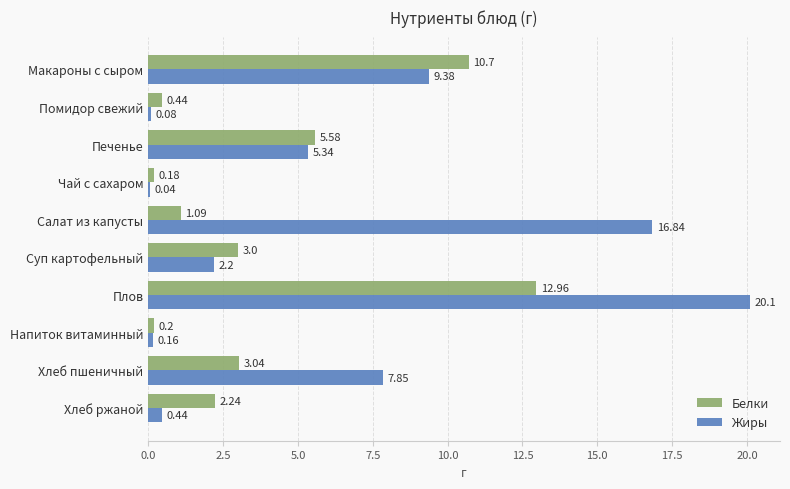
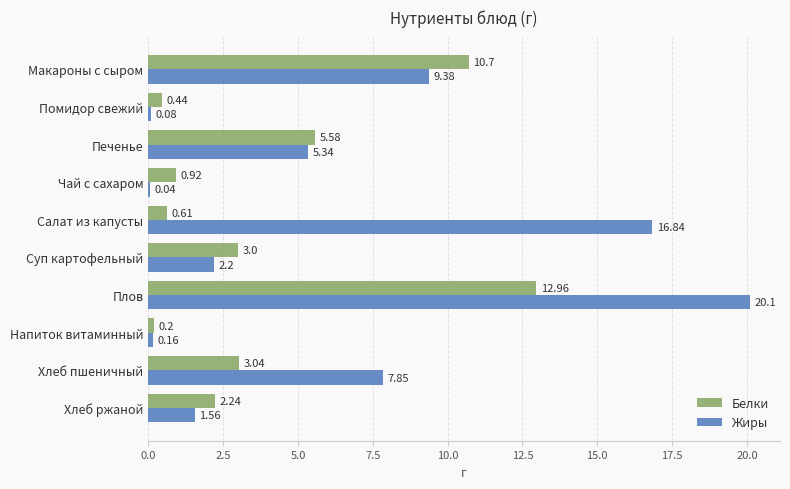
Белки, Чай с сахаром: 0.18 -> 0.92
Белки, Салат из капусты: 1.09 -> 0.61
Жиры, Хлеб ржаной: 0.44 -> 1.56
